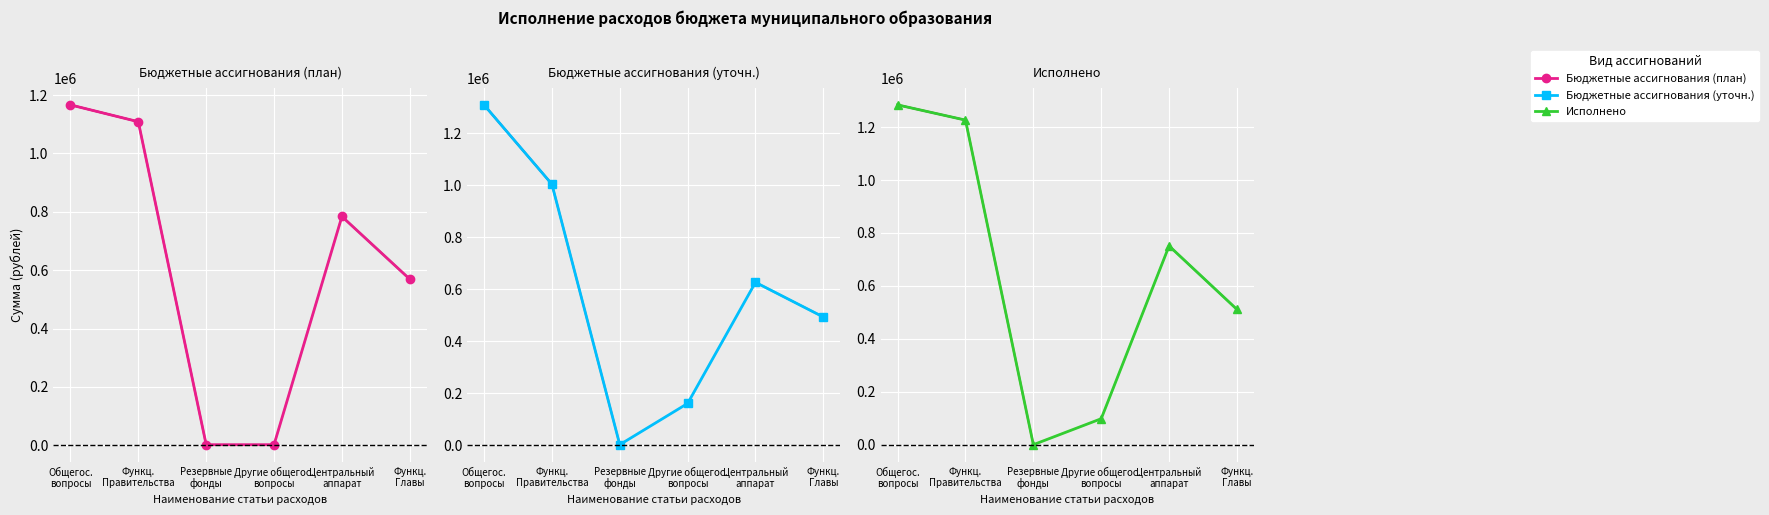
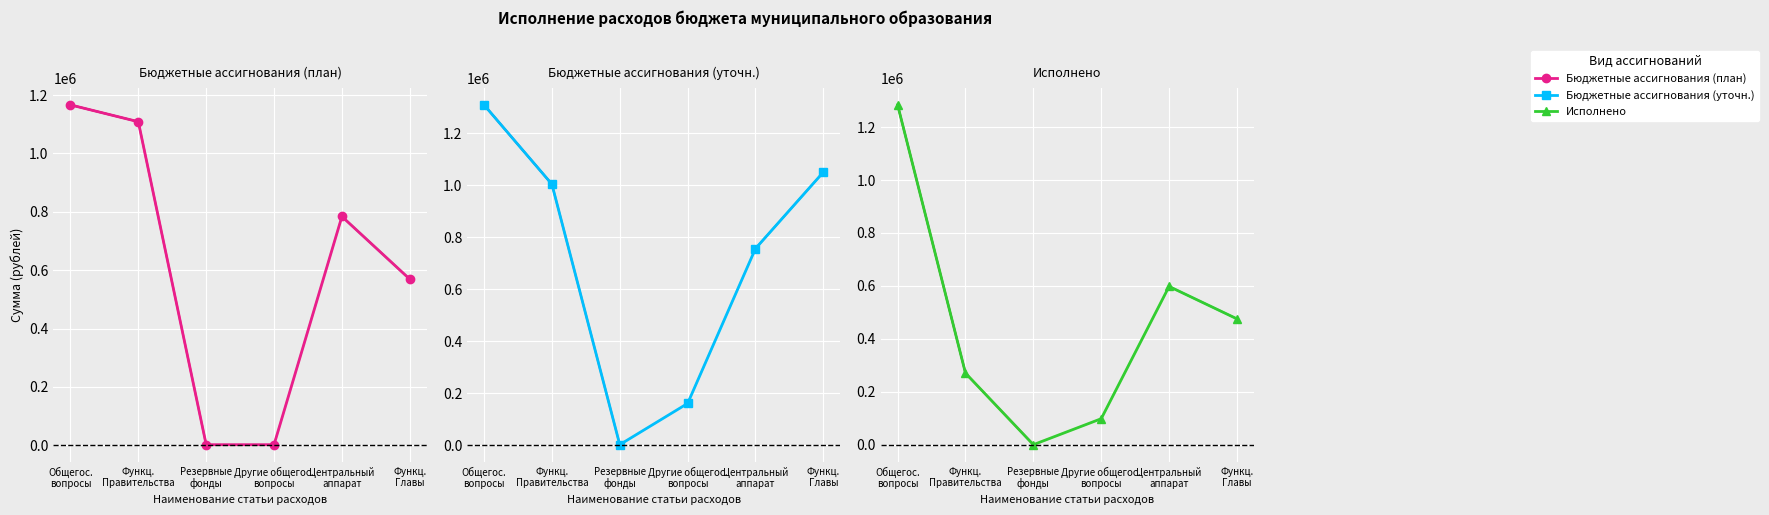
Бюджетные ассигнования (уточн.), Бюджетные ассигнования (уточн.), Центральный аппарат: 630000 -> 760000
Бюджетные ассигнования (уточн.), Бюджетные ассигнования (уточн.), Функц. Главы: 490000 -> 1050000
Исполнено, Исполнено, Функц. Правительства: 1230000 -> 270000
Исполнено, Исполнено, Центральный аппарат: 750000 -> 600000
Исполнено, Исполнено, Функц. Главы: 510000 -> 480000
